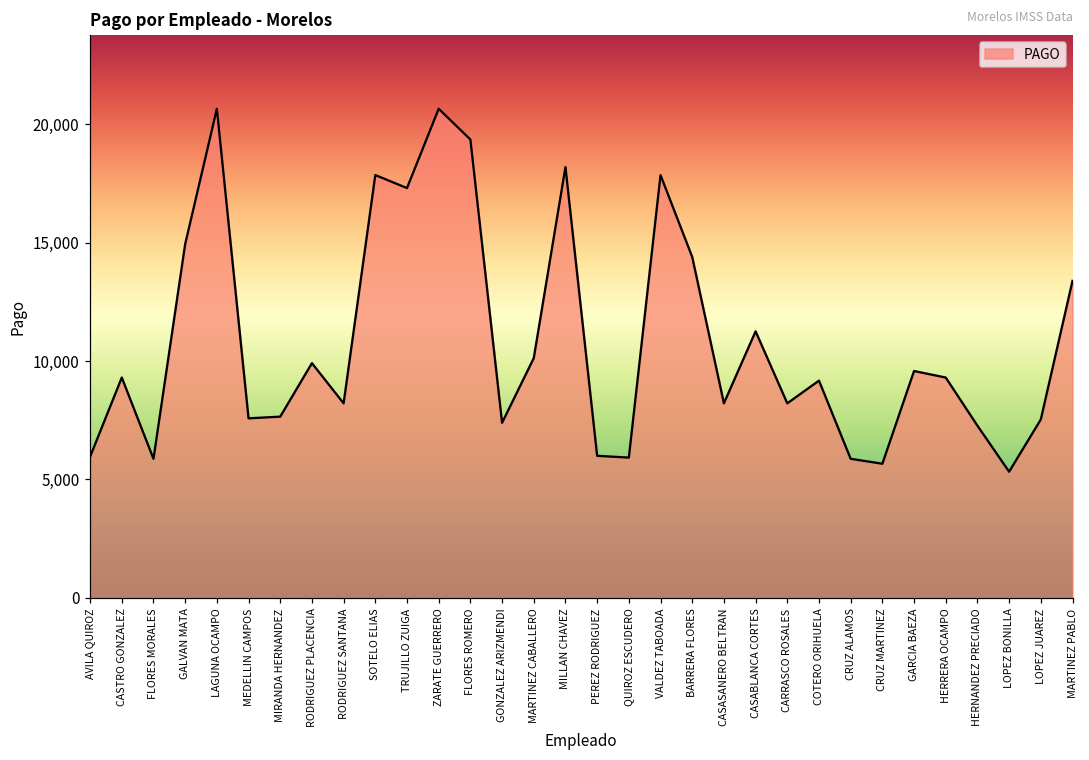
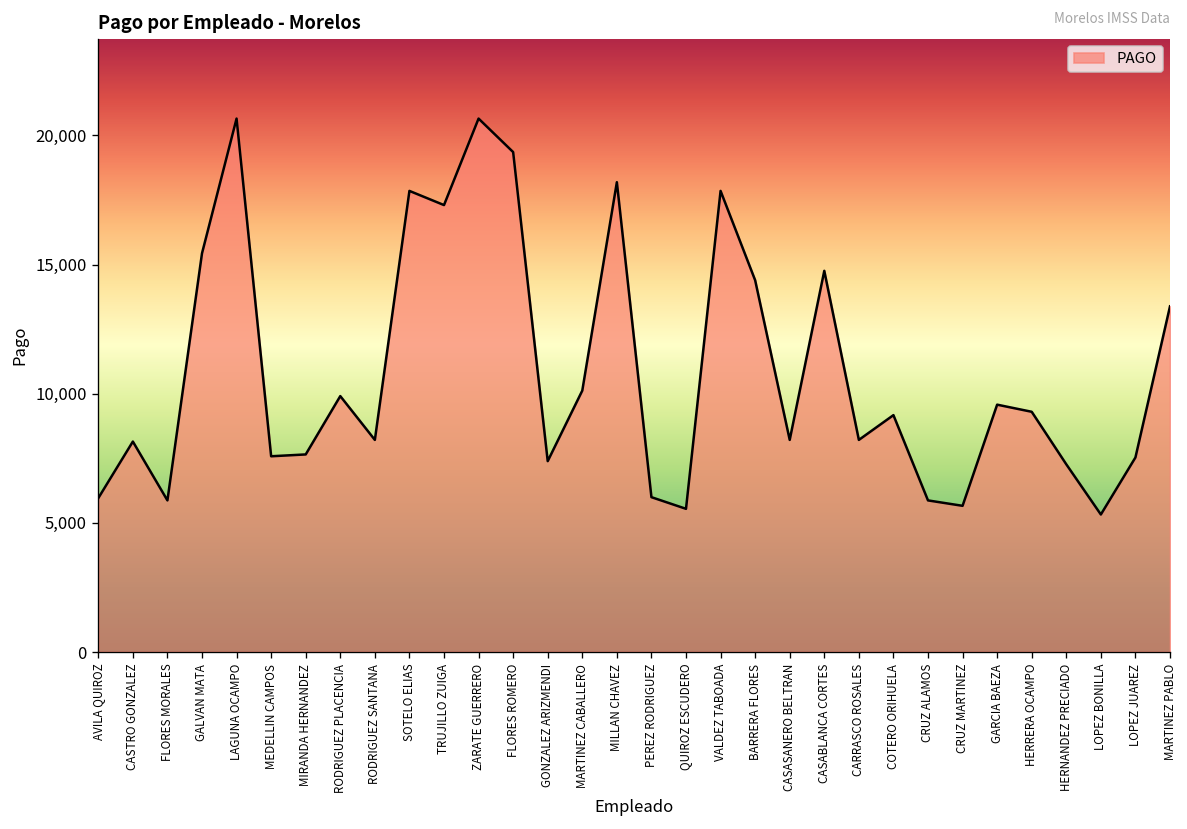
CASTRO GONZALEZ: 9,300 -> 8,100
GALVAN MATA: 14,900 -> 15,400
QUIROZ ESCUDERO: 5,900 -> 5,500
CASABLANCA CORTES: 11,200 -> 14,800
